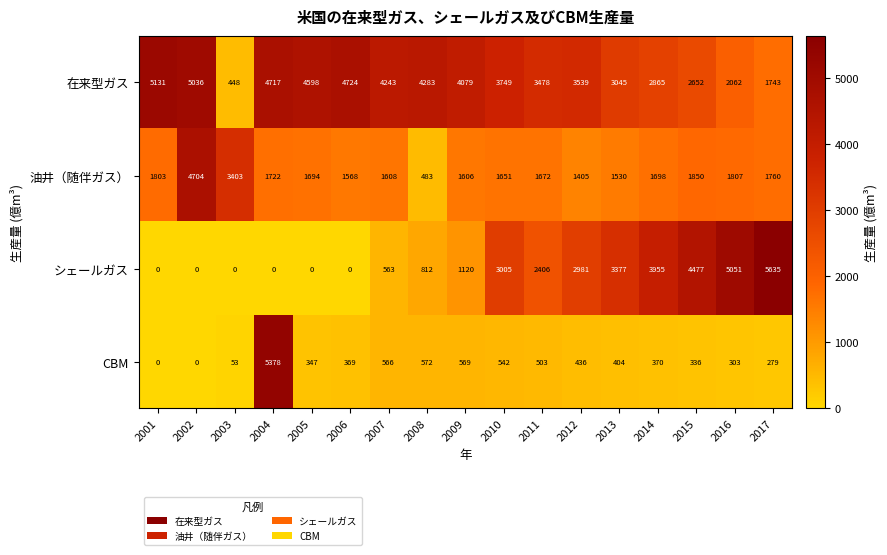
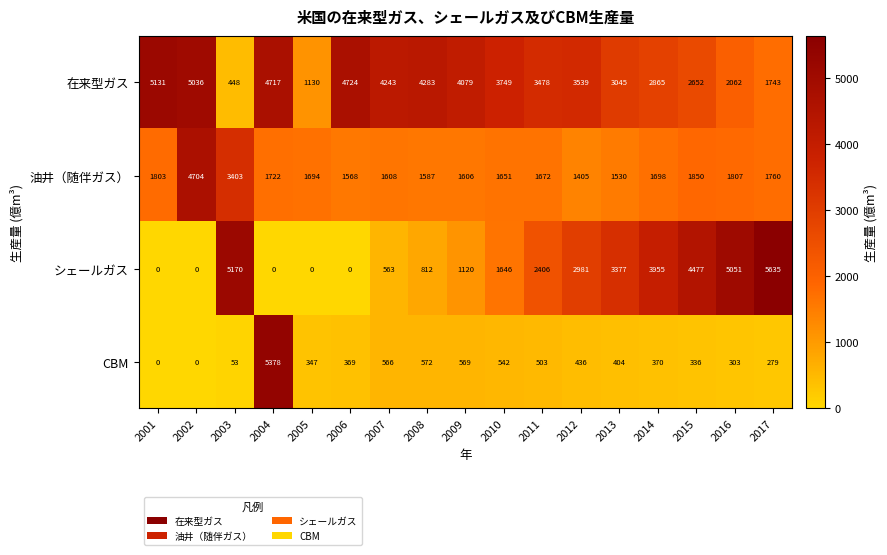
在来型ガス, 2005: 4598 -> 1130
油井（随伴ガス）, 2008: 483 -> 1587
シェールガス, 2003: 0 -> 5170
シェールガス, 2010: 3005 -> 1646
